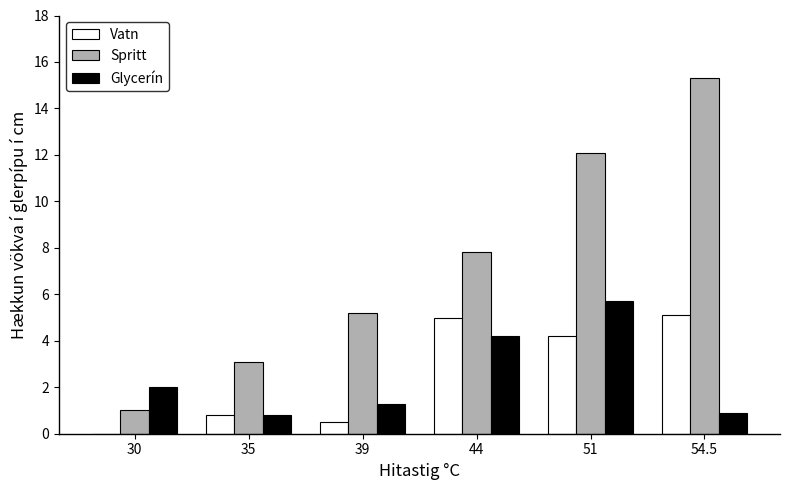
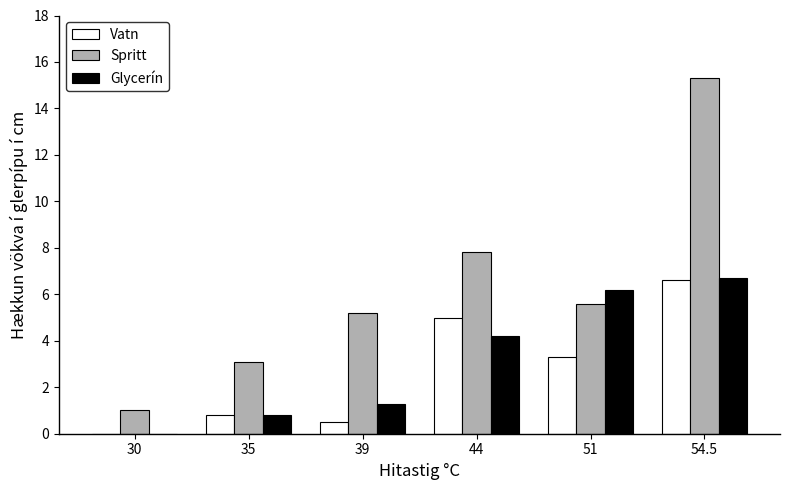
Glycerín, 30: 2 -> 0
Vatn, 51: 4.2 -> 3.3
Spritt, 51: 12.1 -> 5.6
Glycerín, 51: 5.7 -> 6.2
Vatn, 54.5: 5.1 -> 6.6
Glycerín, 54.5: 0.9 -> 6.7
